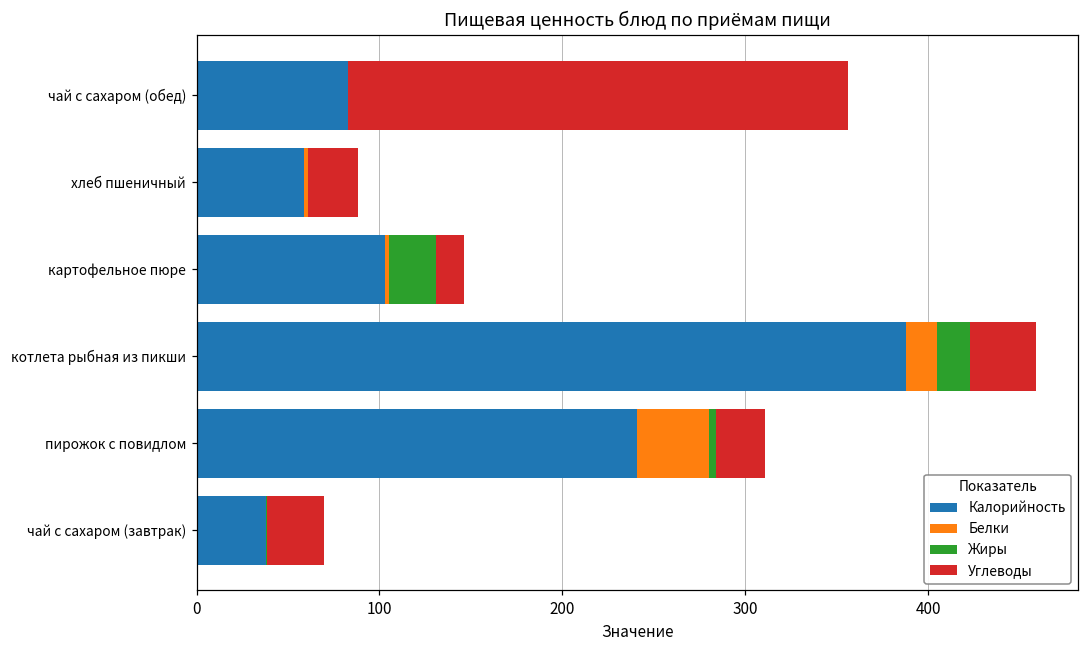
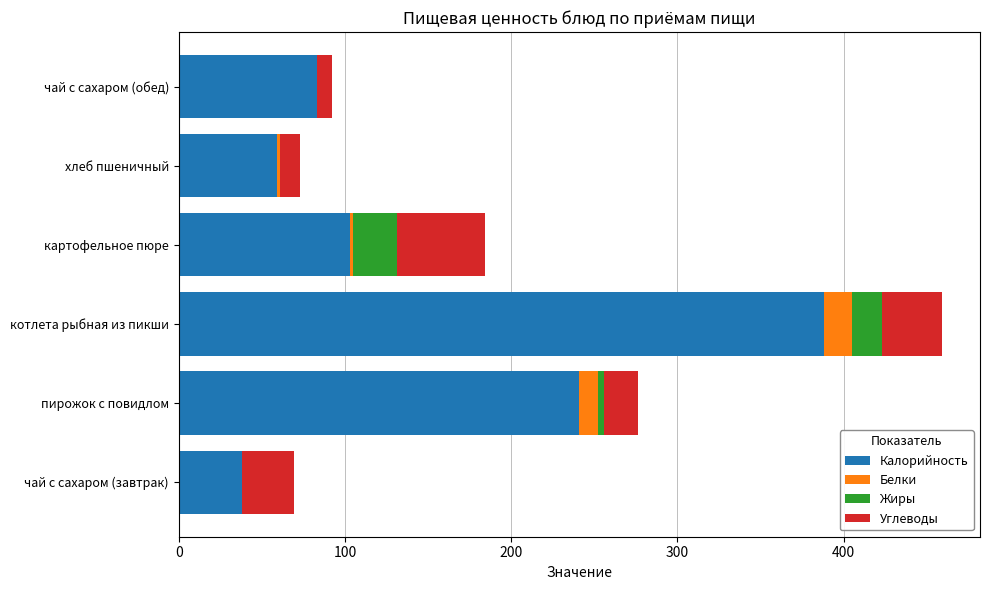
Углеводы, чай с сахаром (обед): 273 -> 9
Углеводы, хлеб пшеничный: 27 -> 12
Углеводы, картофельное пюре: 15 -> 53
Белки, пирожок с повидлом: 39 -> 11
Углеводы, пирожок с повидлом: 27 -> 20
